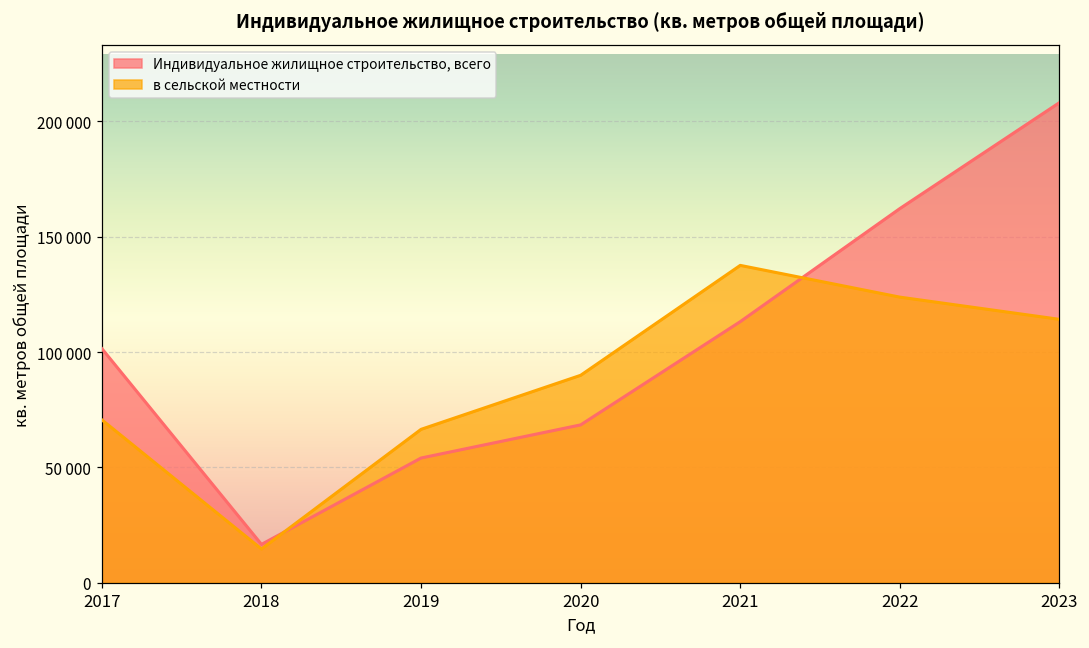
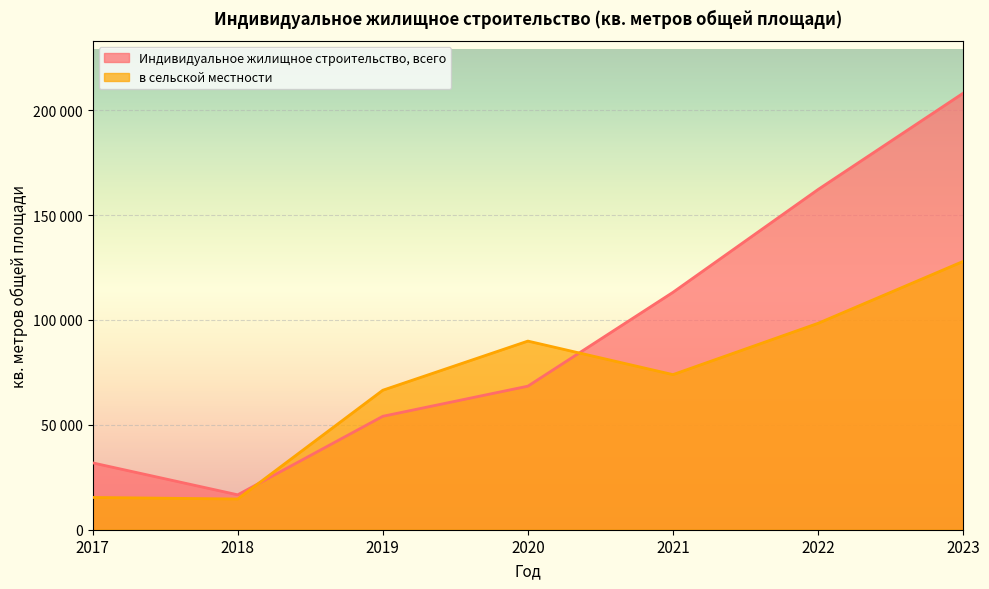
Индивидуальное жилищное строительство, всего, 2017: 101000 -> 32000
в сельской местности, 2017: 71000 -> 15000
в сельской местности, 2021: 138000 -> 74000
в сельской местности, 2022: 124000 -> 98000
в сельской местности, 2023: 114000 -> 128000
